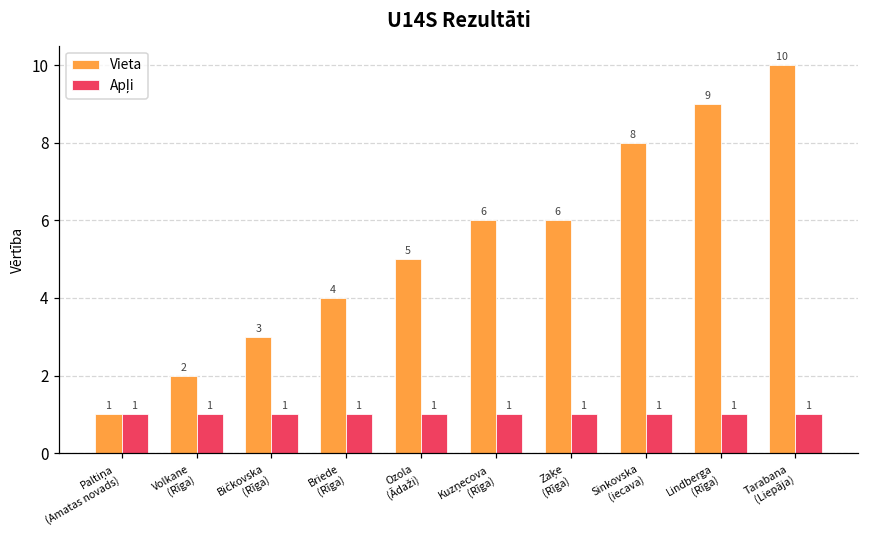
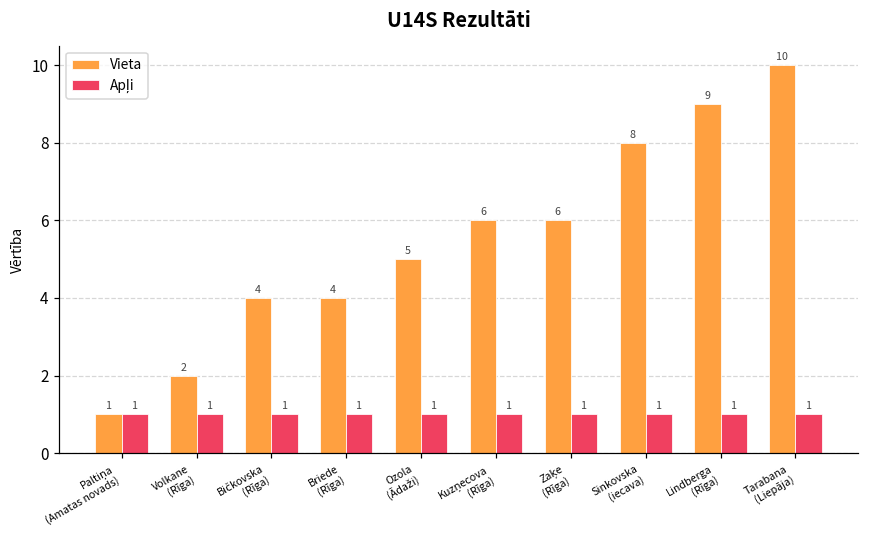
Vieta, Bičkovska (Rīga): 3 -> 4
